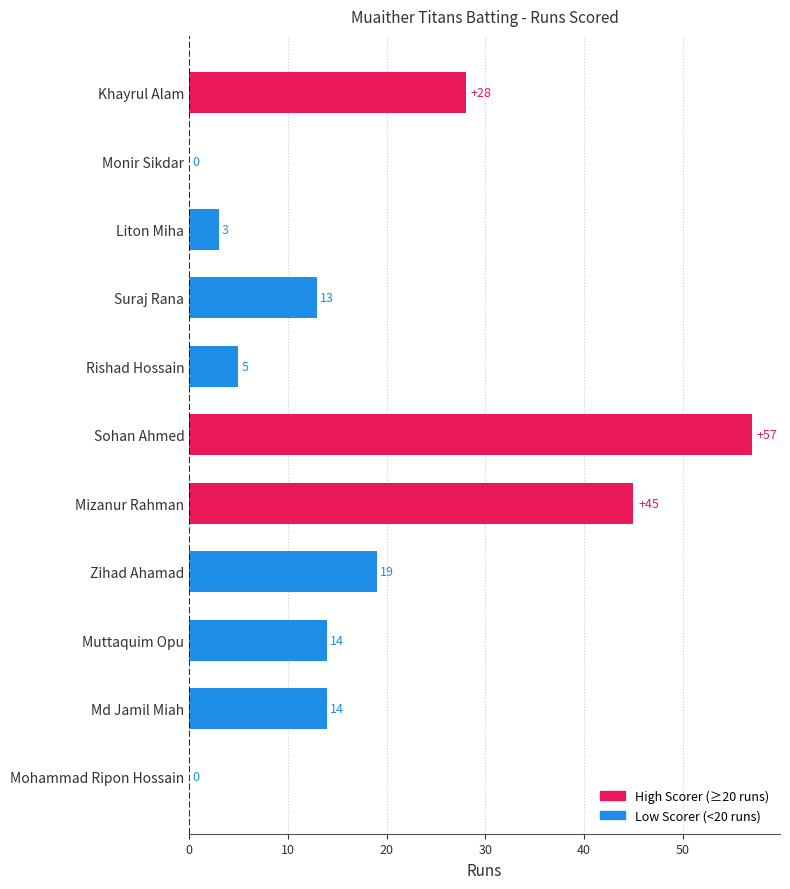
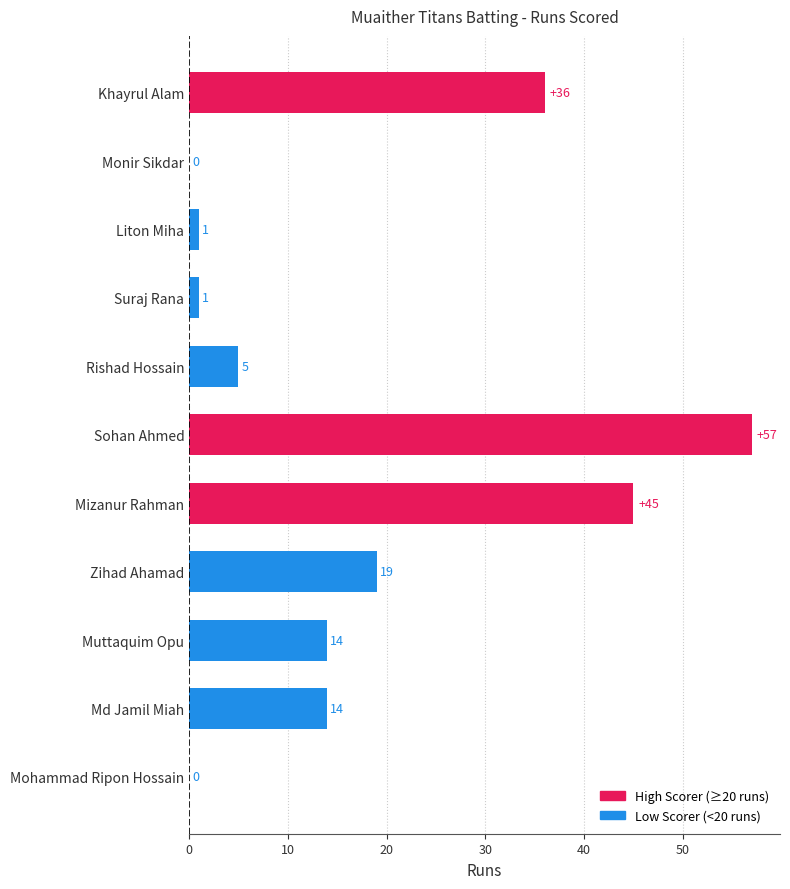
Khayrul Alam: +28 -> +36
Liton Miha: 3 -> 1
Suraj Rana: 13 -> 1
